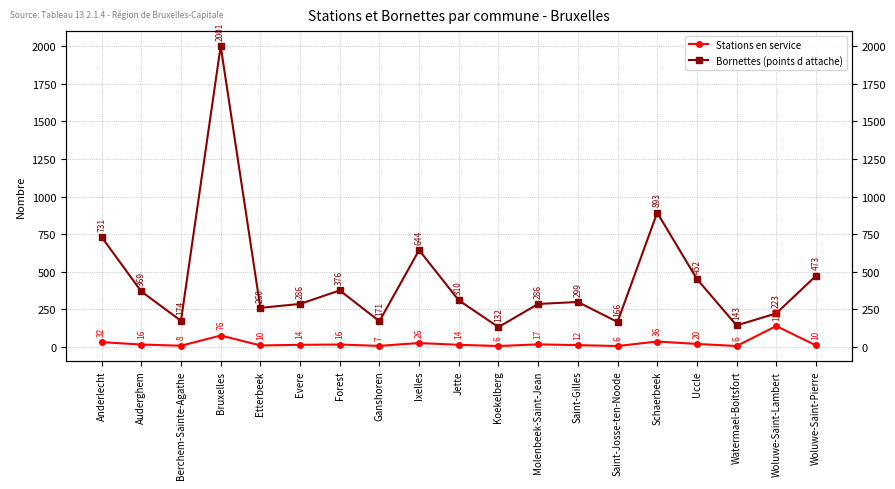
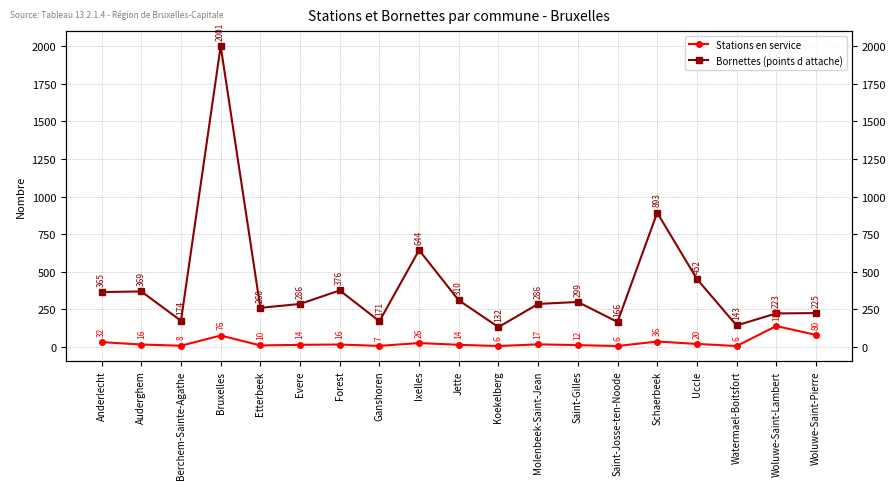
Bornettes (points d attache), Anderlecht: 731 -> 365
Stations en service, Woluwe-Saint-Pierre: 10 -> 80
Bornettes (points d attache), Woluwe-Saint-Pierre: 473 -> 225
